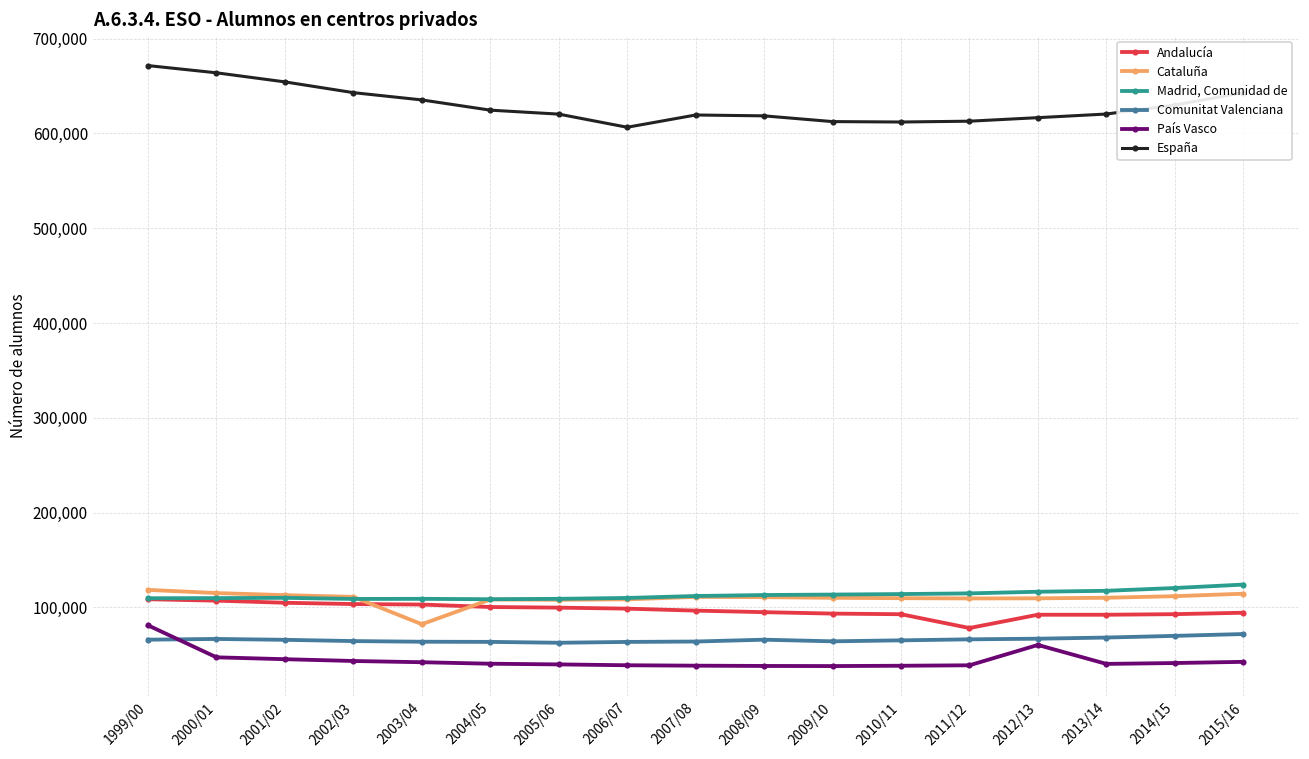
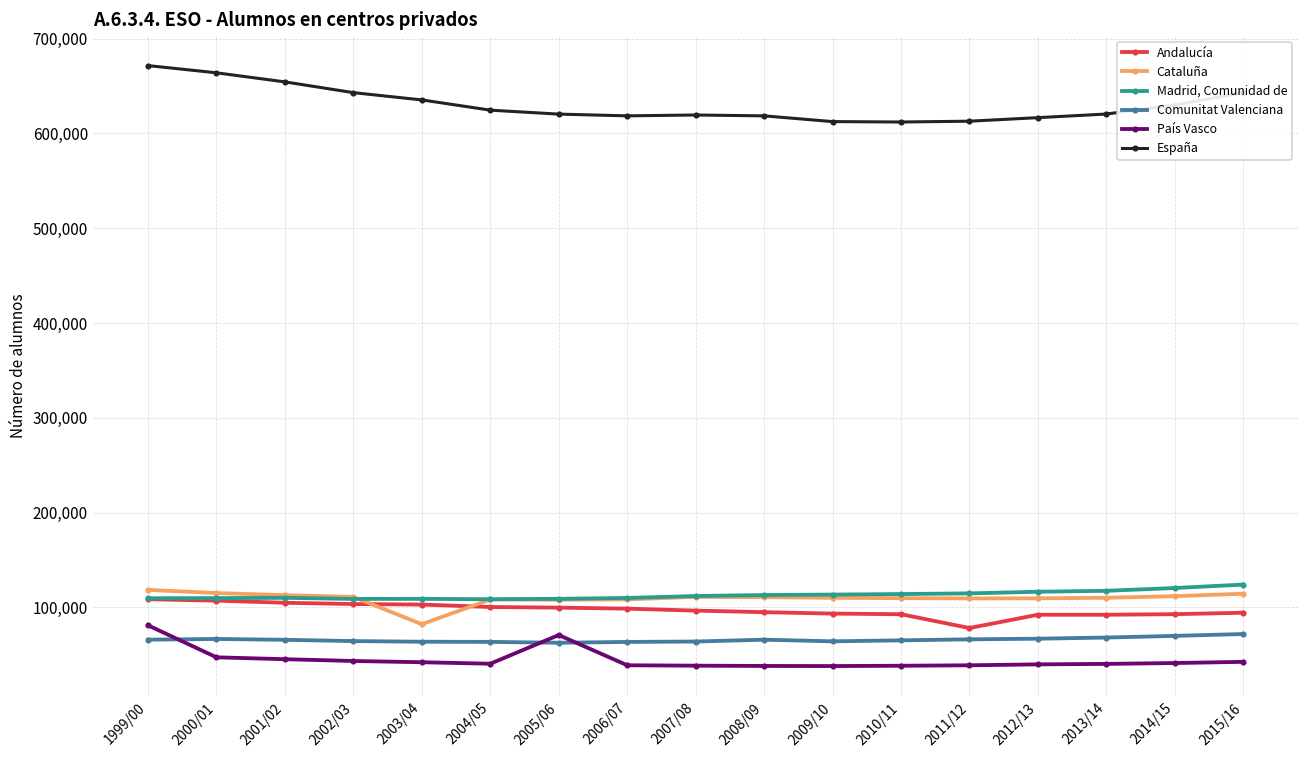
País Vasco, 2005/06: 40,000 -> 70,000
España, 2006/07: 610,000 -> 620,000
País Vasco, 2012/13: 60,000 -> 40,000
